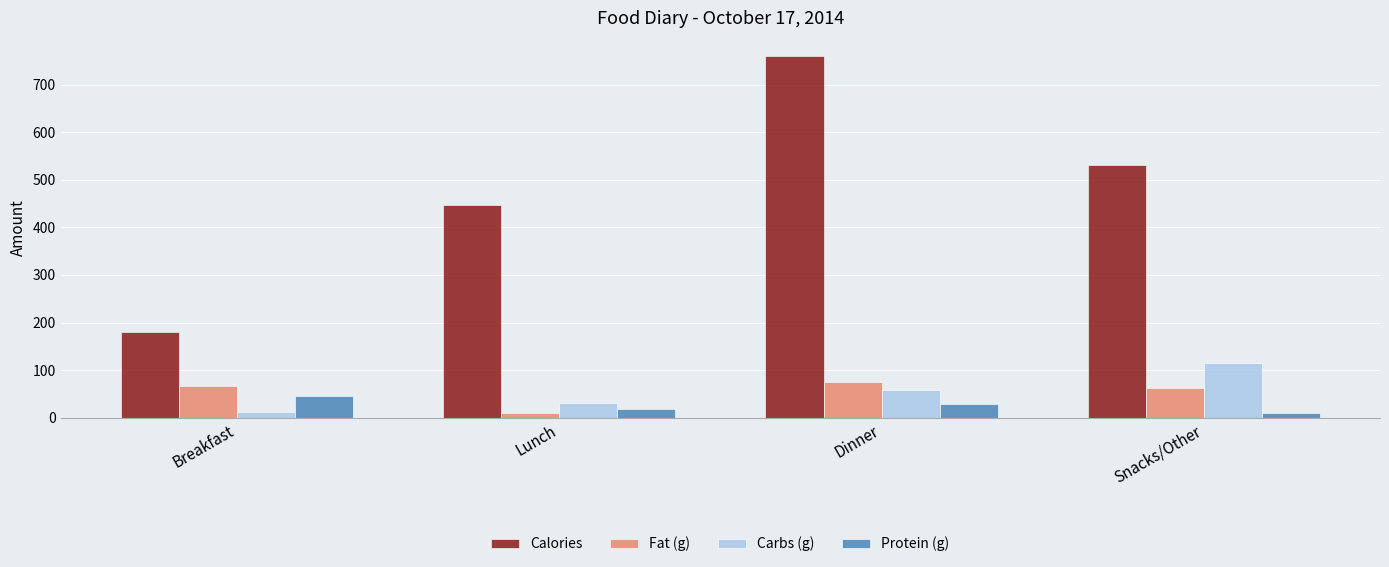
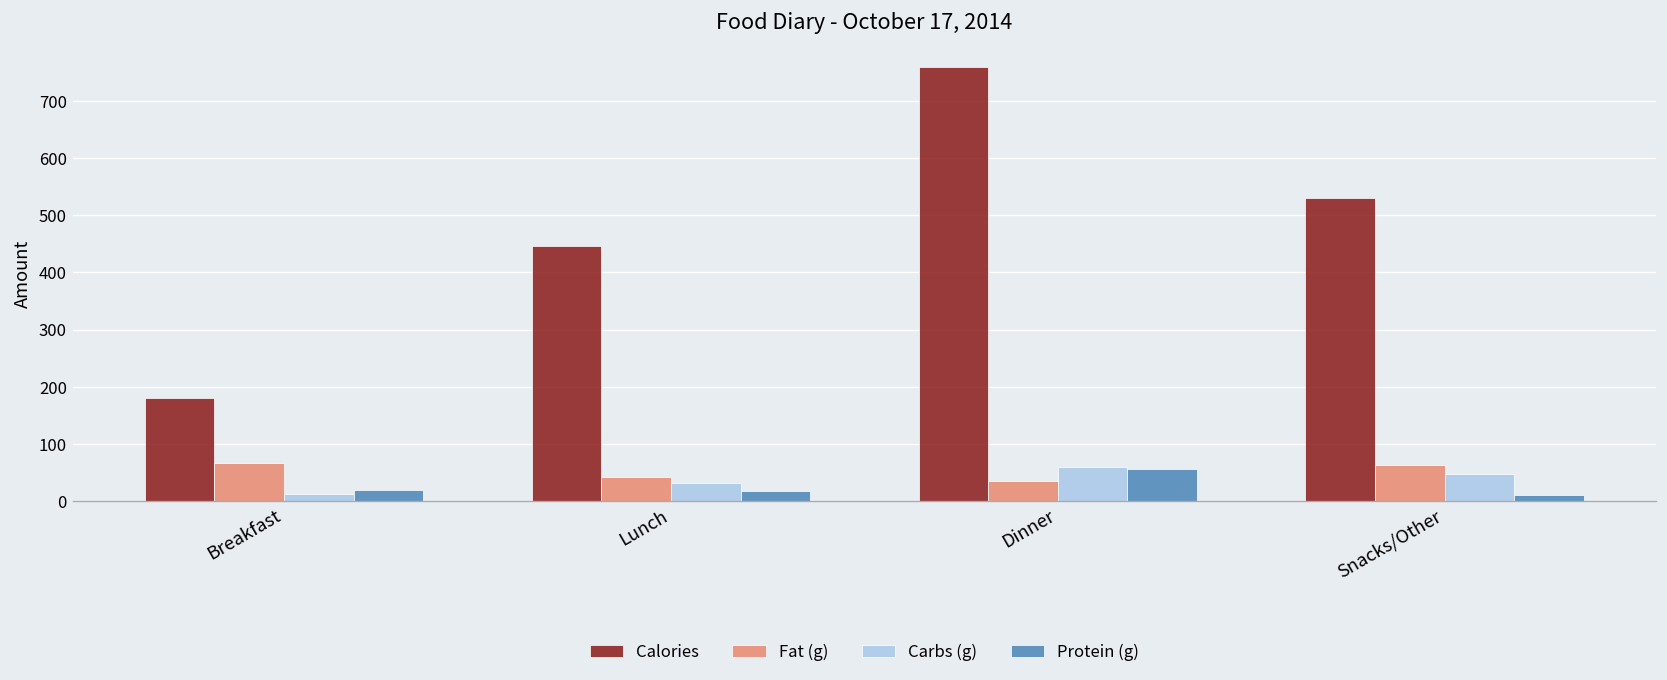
Protein (g), Breakfast: 50 -> 20
Fat (g), Lunch: 10 -> 40
Fat (g), Dinner: 80 -> 40
Protein (g), Dinner: 30 -> 60
Carbs (g), Snacks/Other: 120 -> 50
